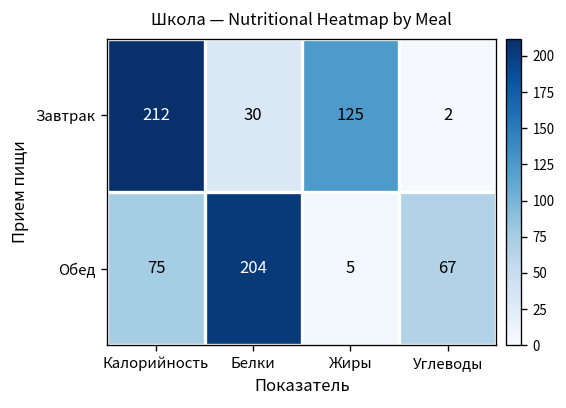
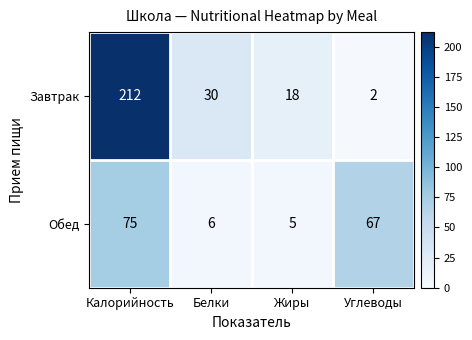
Завтрак, Жиры: 125 -> 18
Обед, Белки: 204 -> 6
